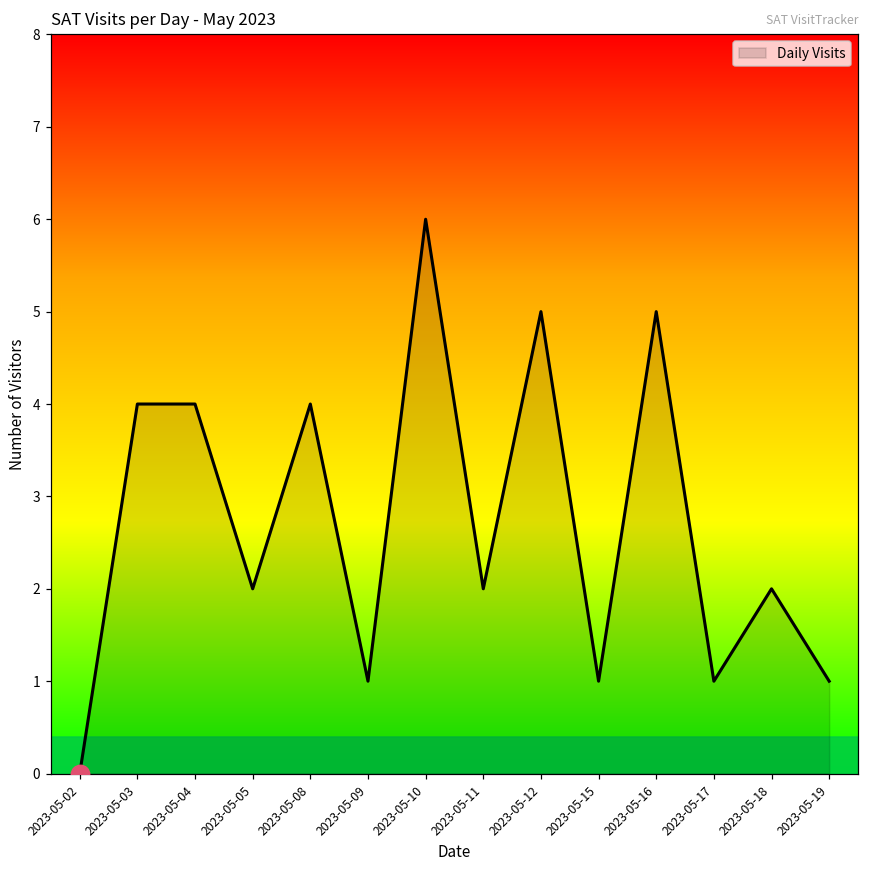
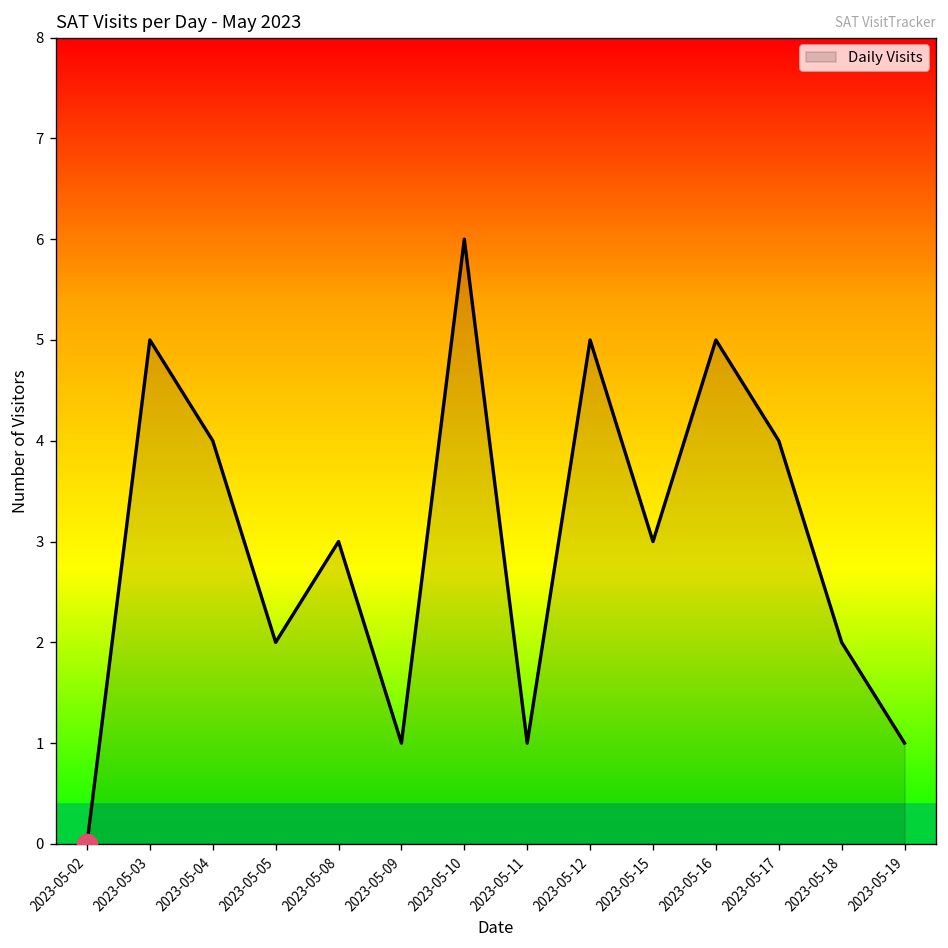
Daily Visits, 2023-05-03: 4 -> 5
Daily Visits, 2023-05-08: 4 -> 3
Daily Visits, 2023-05-11: 2 -> 1
Daily Visits, 2023-05-15: 1 -> 3
Daily Visits, 2023-05-17: 1 -> 4
